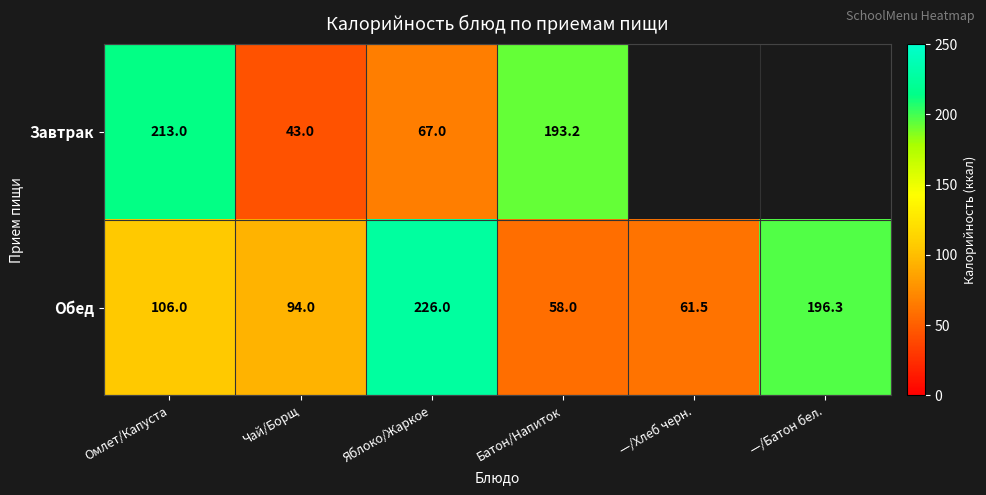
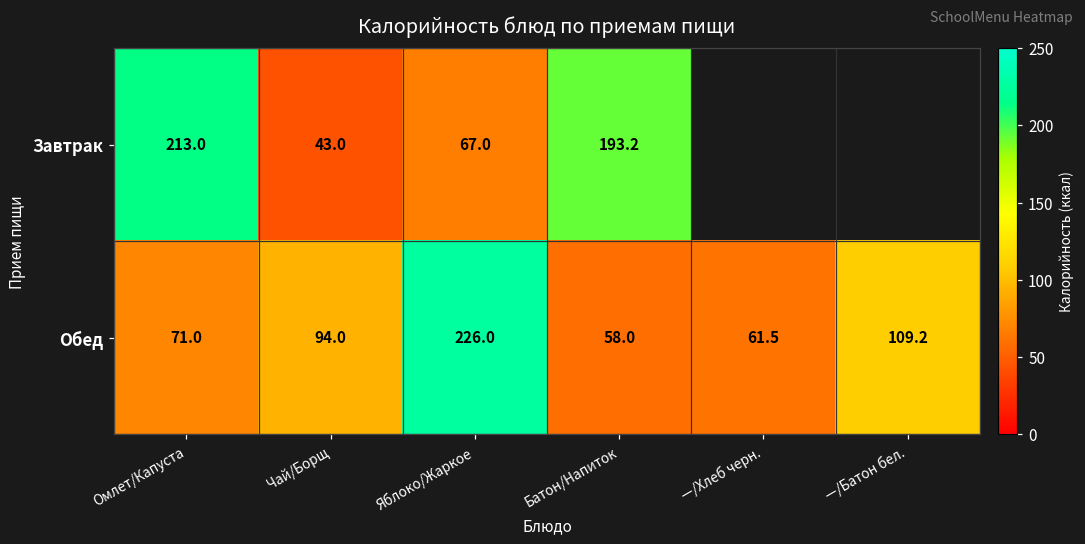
Обед, Омлет/Капуста: 106.0 -> 71.0
Обед, —/Батон бел.: 196.3 -> 109.2
